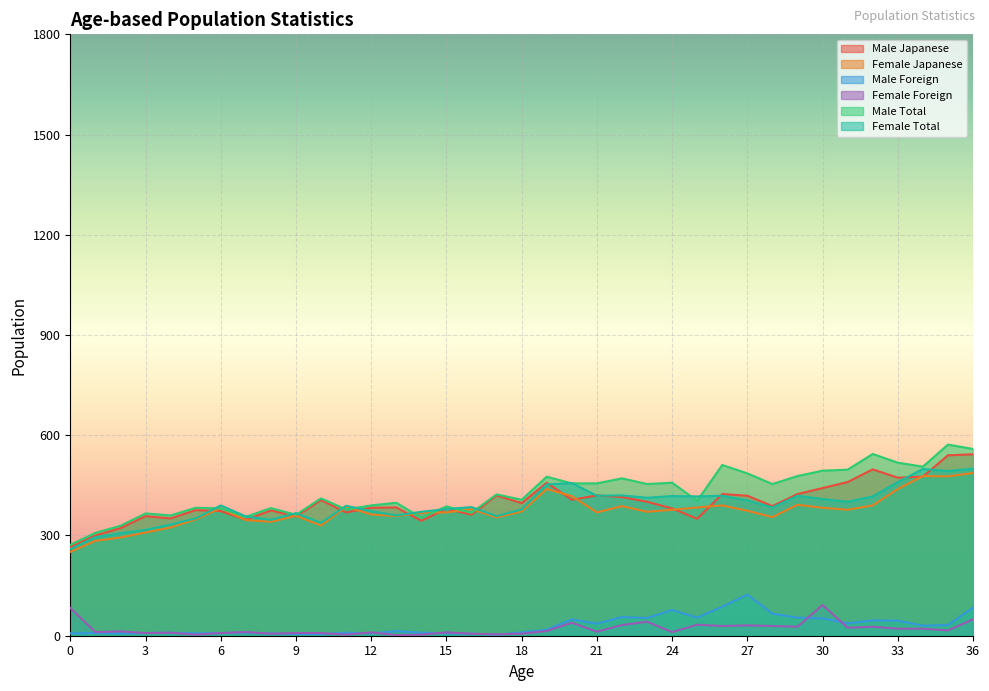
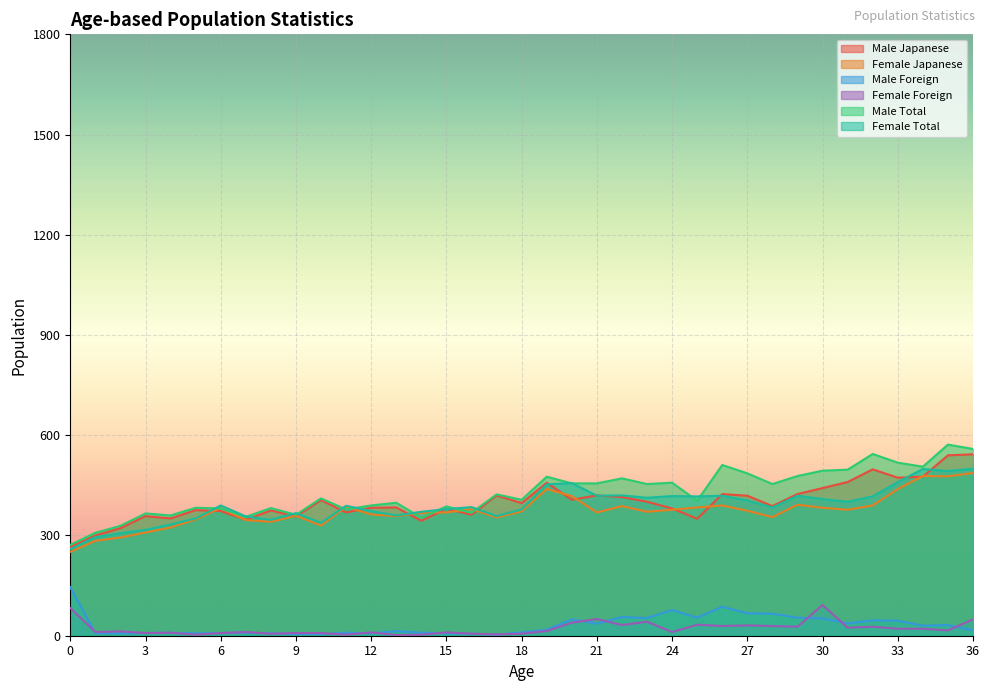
Male Foreign, 0: 10 -> 150
Female Foreign, 21: 10 -> 50
Male Foreign, 27: 120 -> 70
Male Foreign, 36: 80 -> 20
